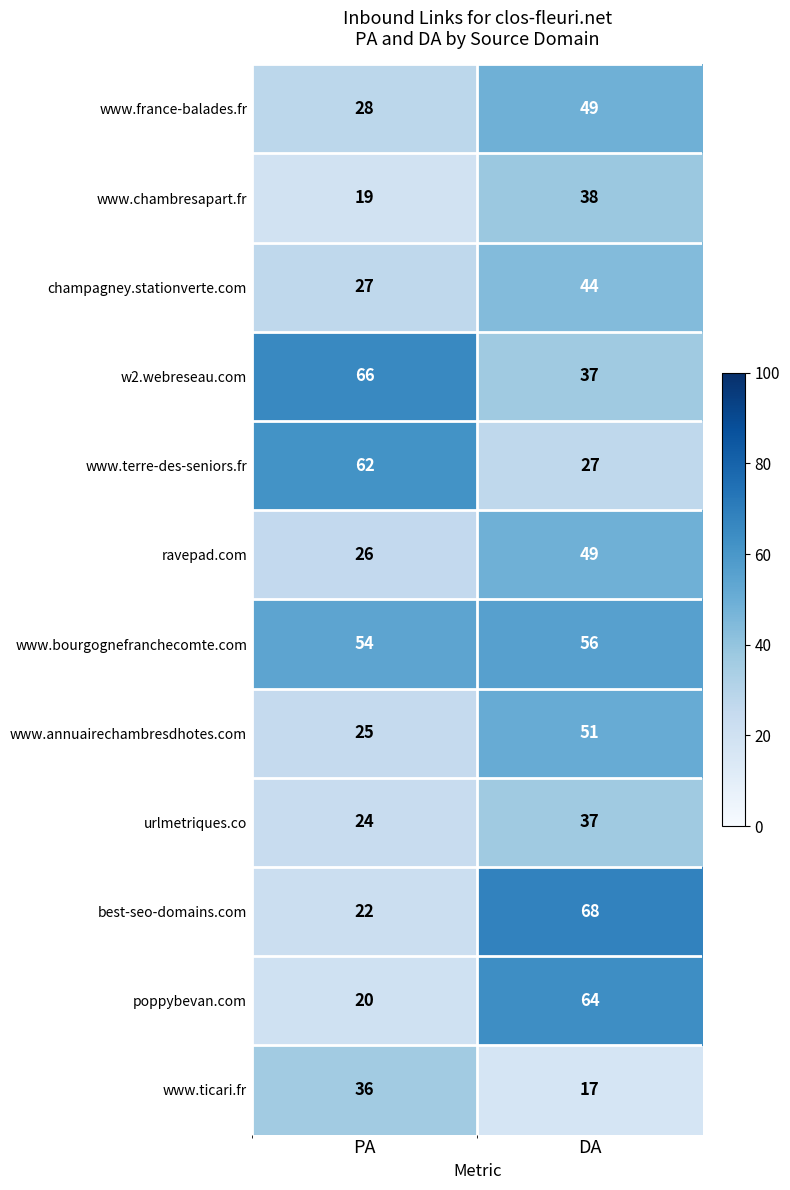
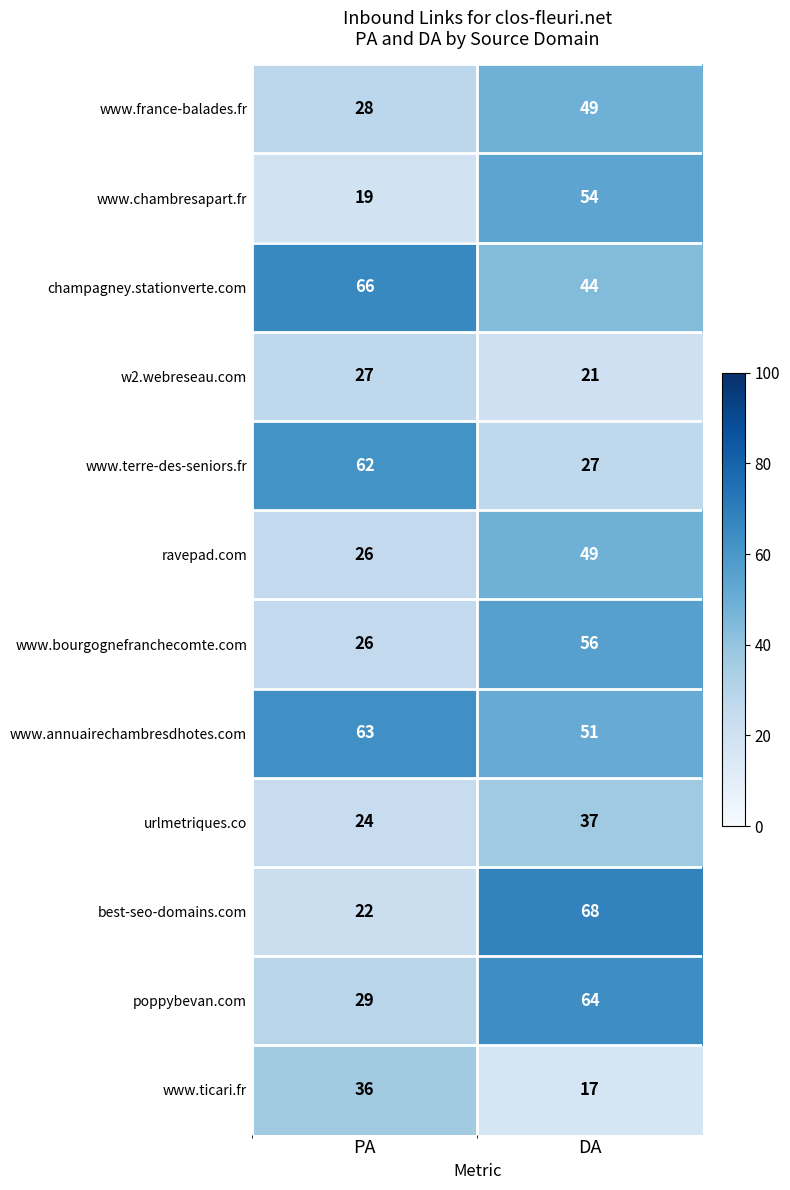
www.chambresapart.fr, DA: 38 -> 54
champagney.stationverte.com, PA: 27 -> 66
w2.webreseau.com, PA: 66 -> 27
w2.webreseau.com, DA: 37 -> 21
www.bourgognefranchecomte.com, PA: 54 -> 26
www.annuairechambresdhotes.com, PA: 25 -> 63
poppybevan.com, PA: 20 -> 29
